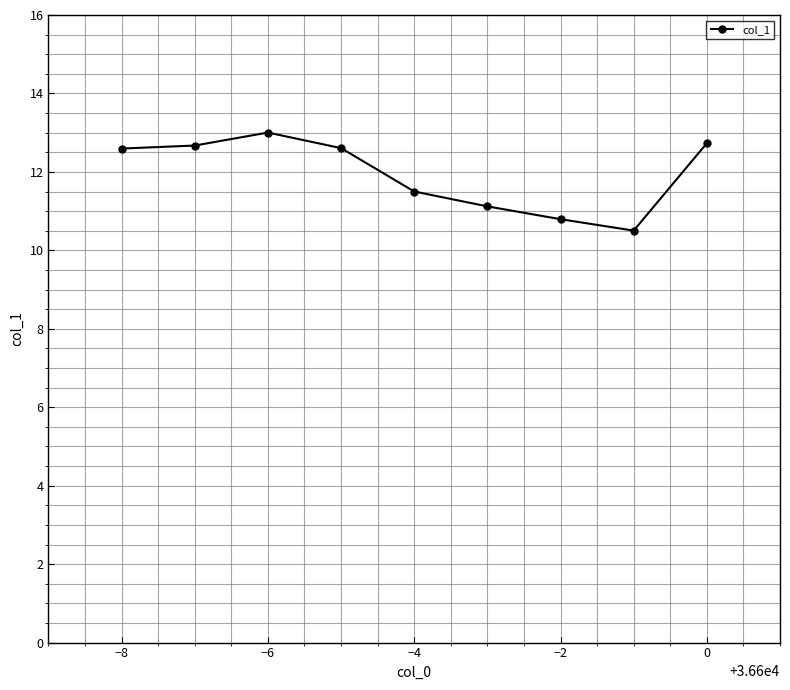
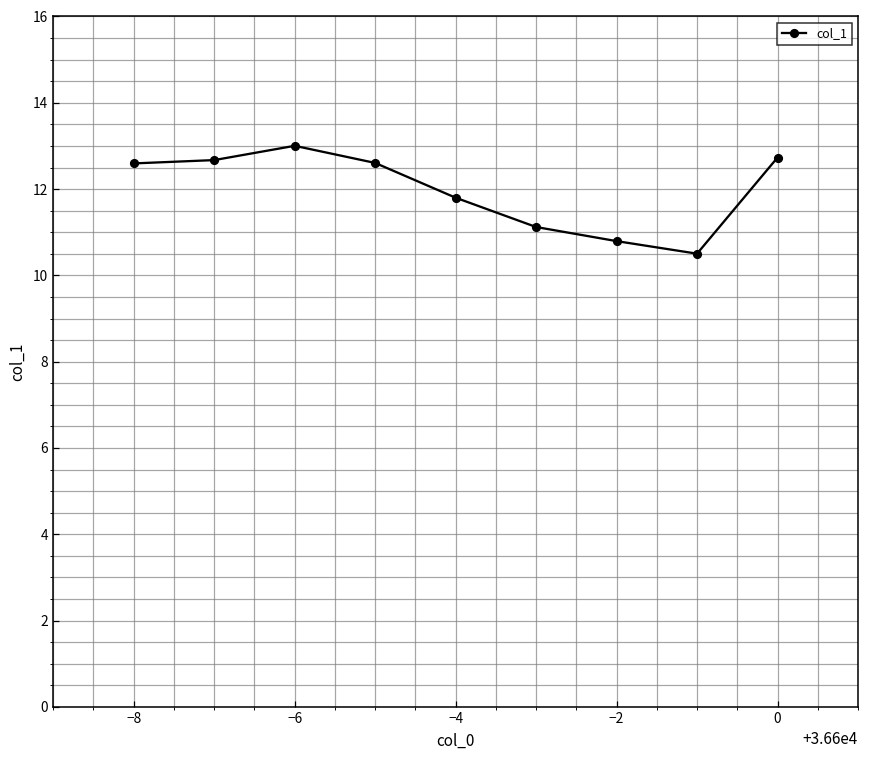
−4: 11.5 -> 11.8
